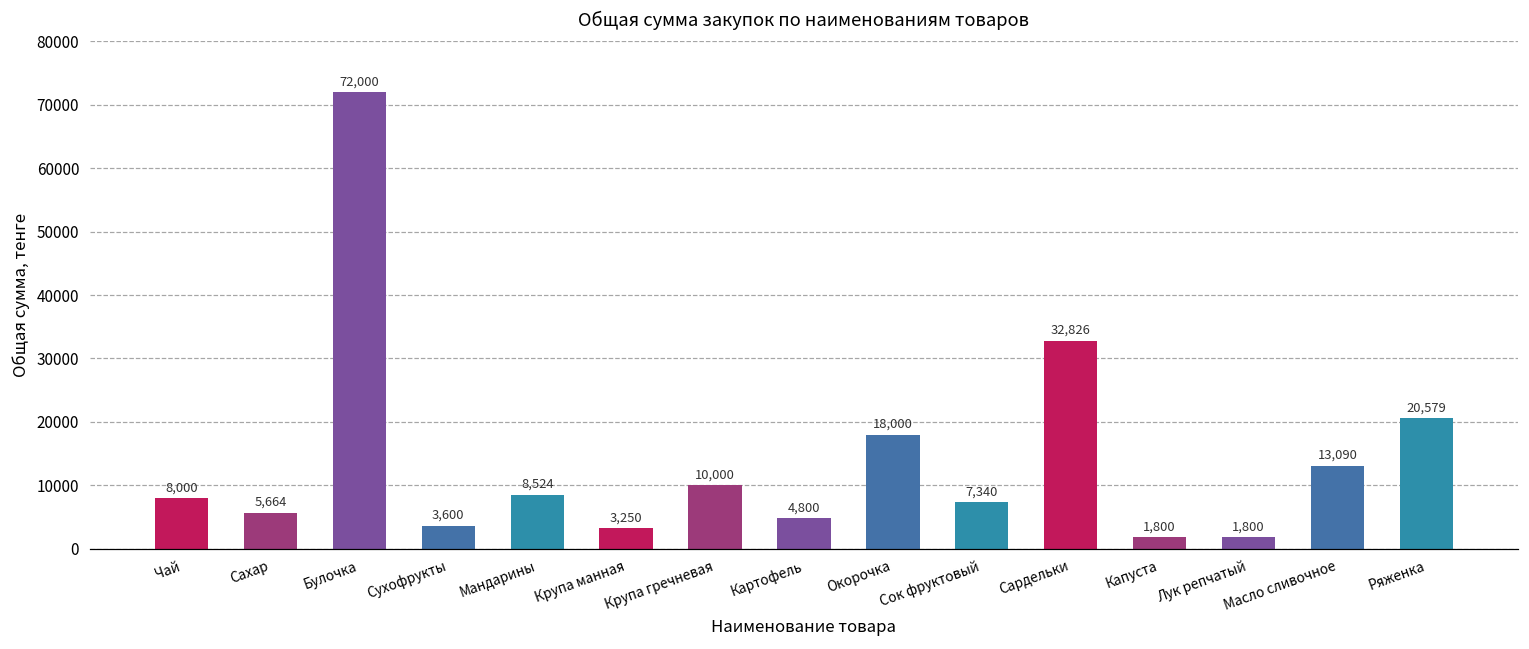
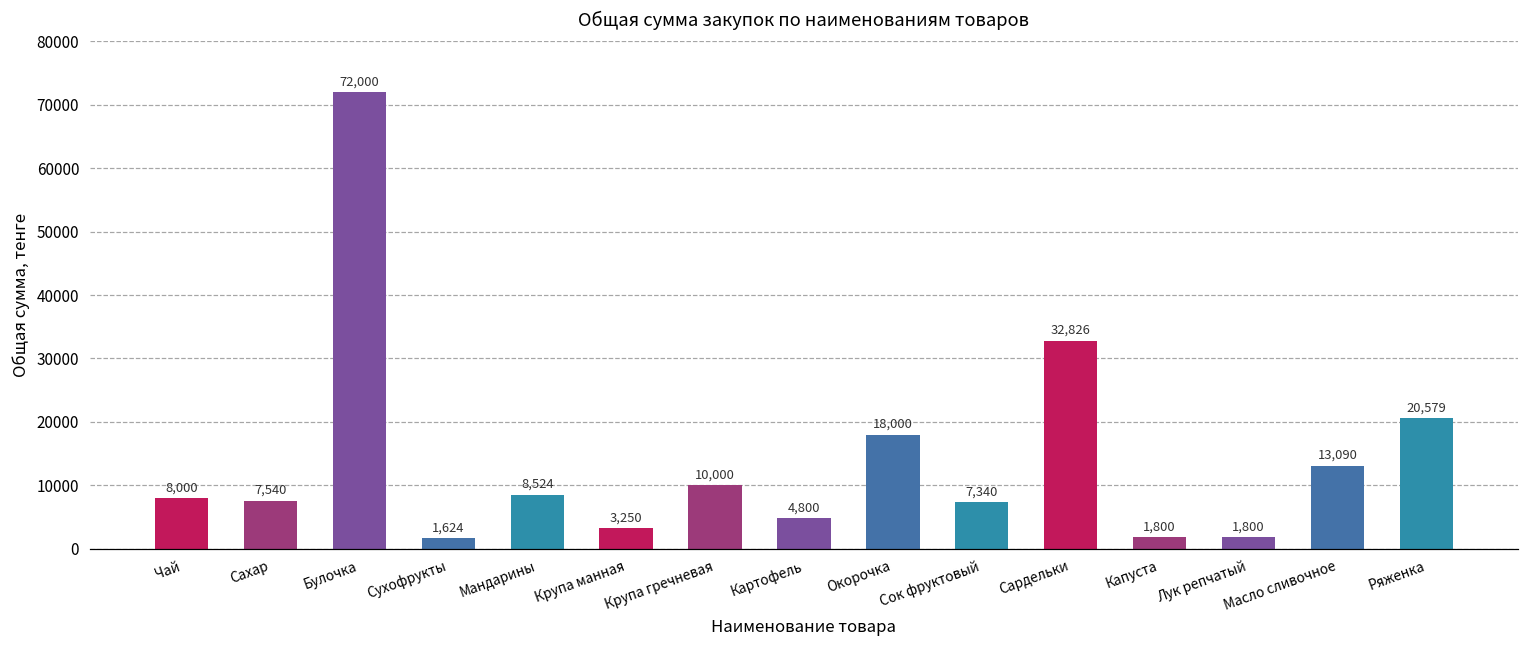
Сахар: 5,664 -> 7,540
Сухофрукты: 3,600 -> 1,624
